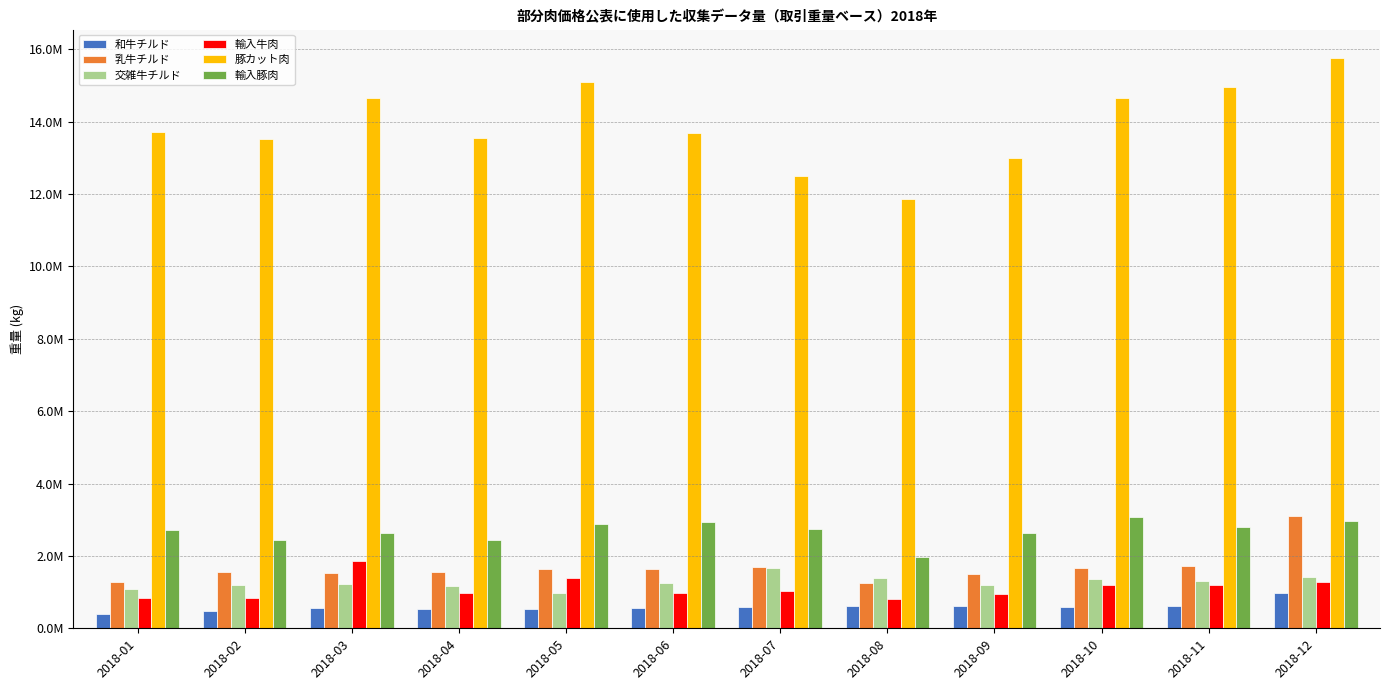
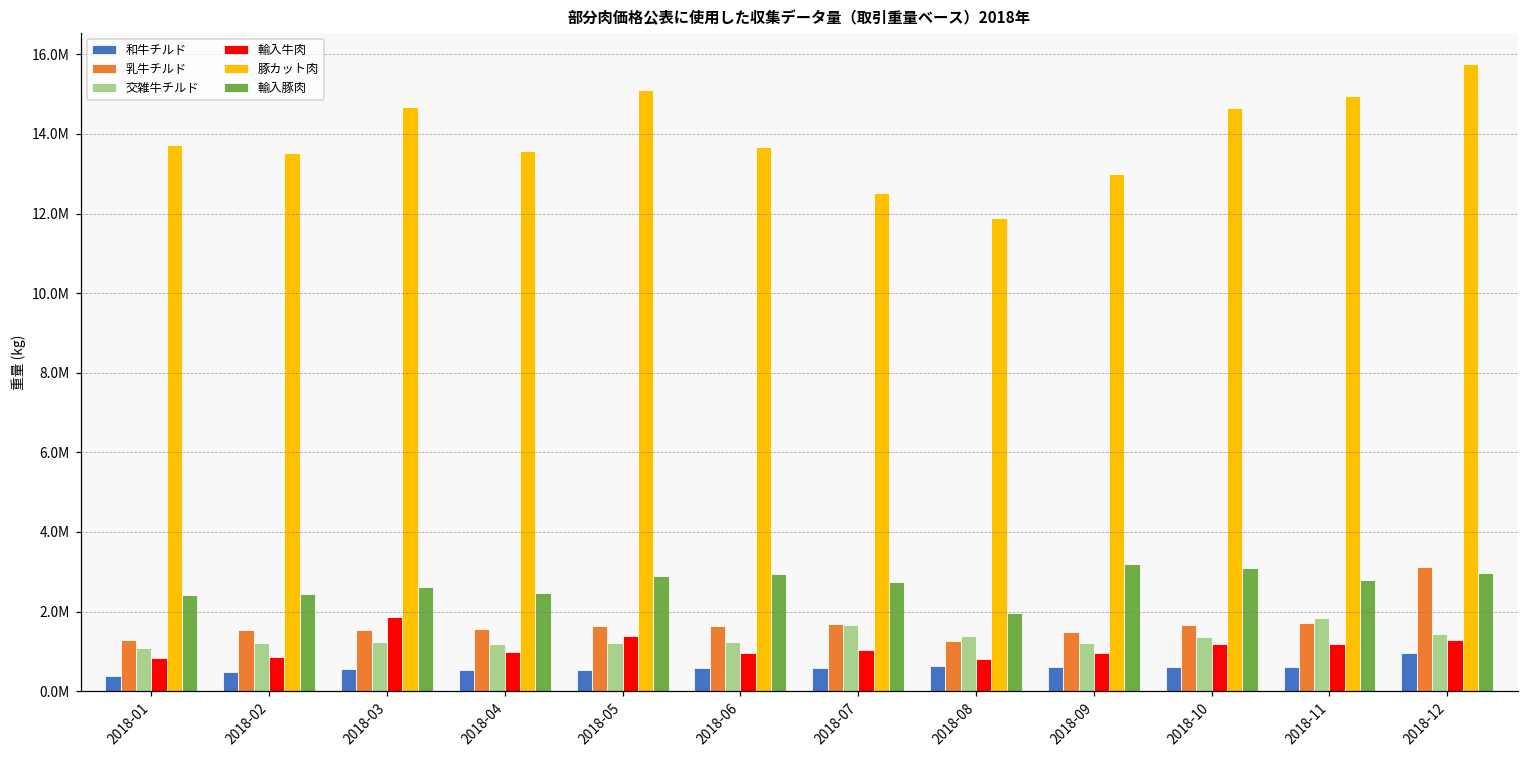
輸入豚肉, 2018-01: 2700000 -> 2400000
交雑牛チルド, 2018-05: 1000000 -> 1200000
輸入豚肉, 2018-09: 2600000 -> 3200000
交雑牛チルド, 2018-11: 1300000 -> 1800000
